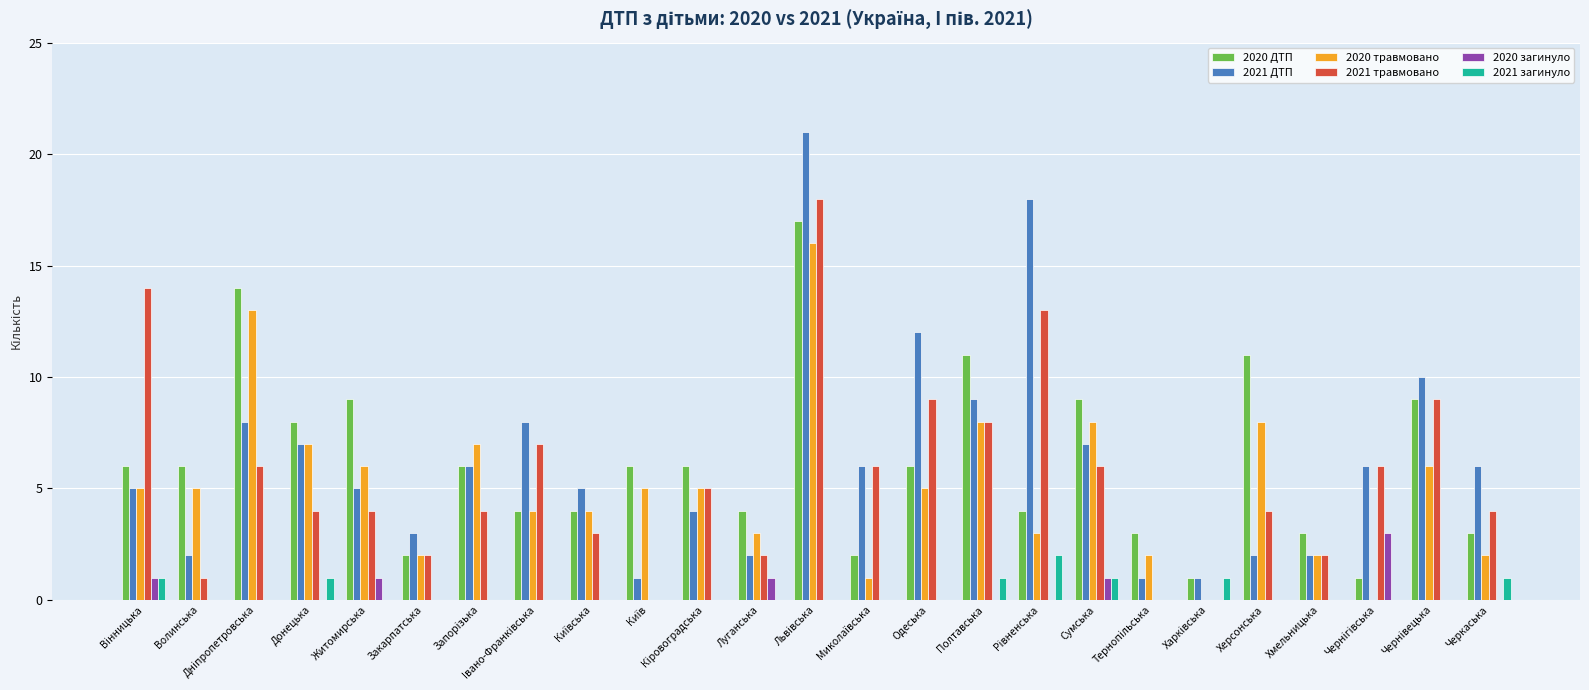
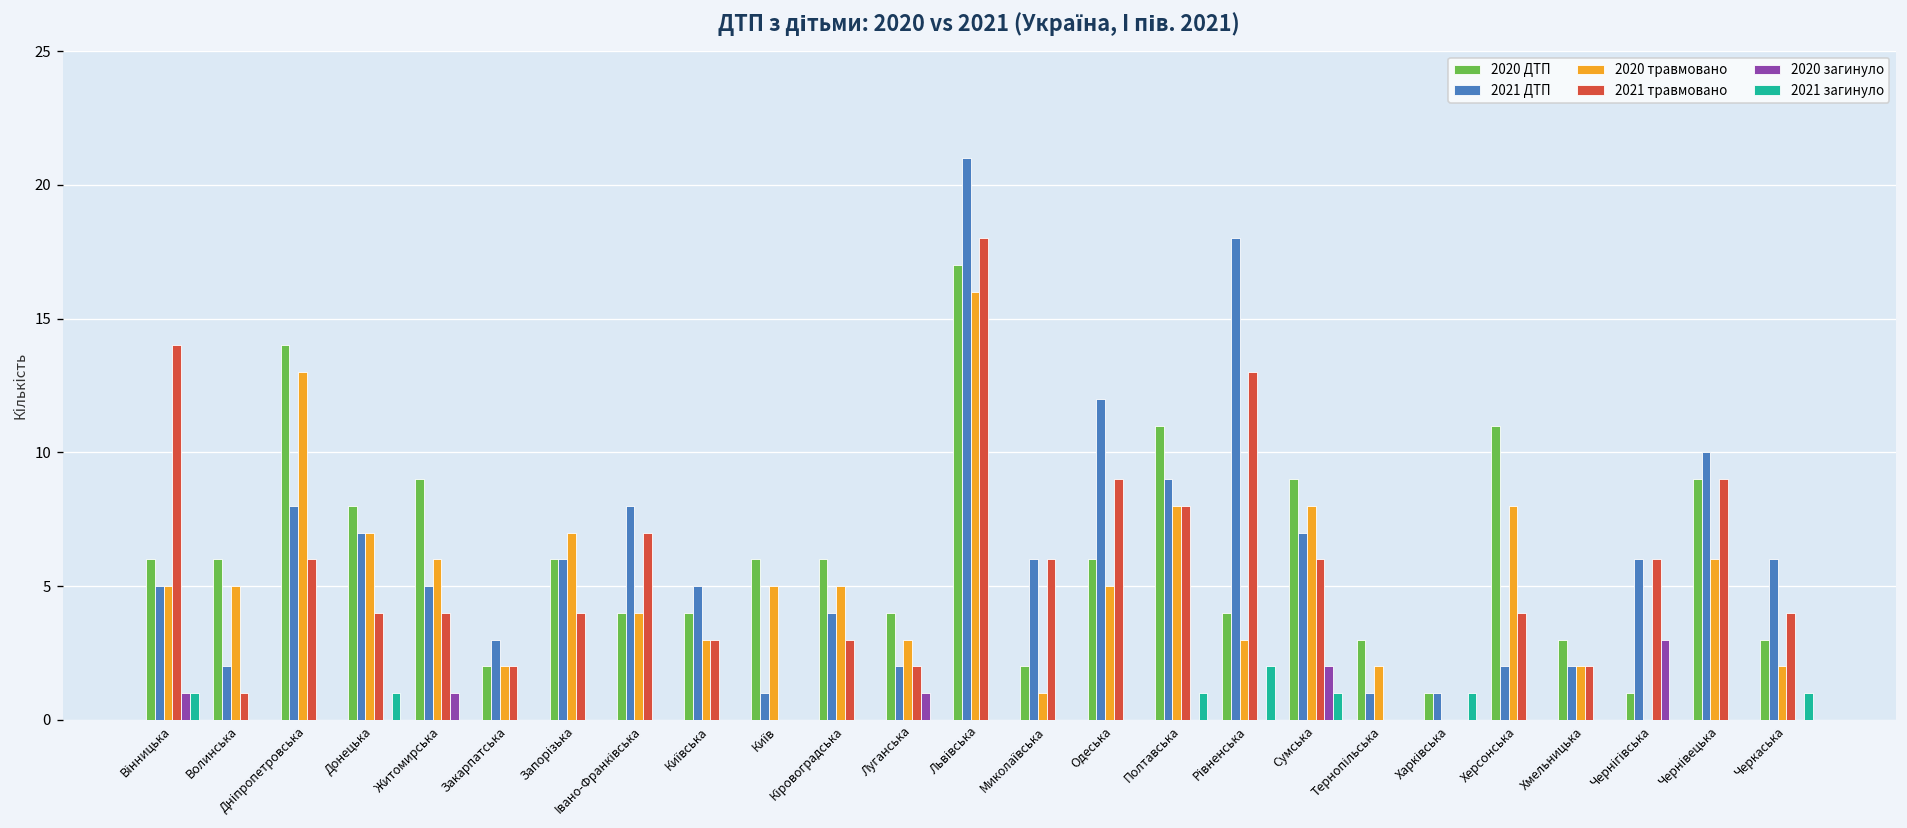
2020 травмовано, Київська: 4 -> 3
2021 травмовано, Кіровоградська: 5 -> 3
2020 загинуло, Сумська: 1 -> 2
